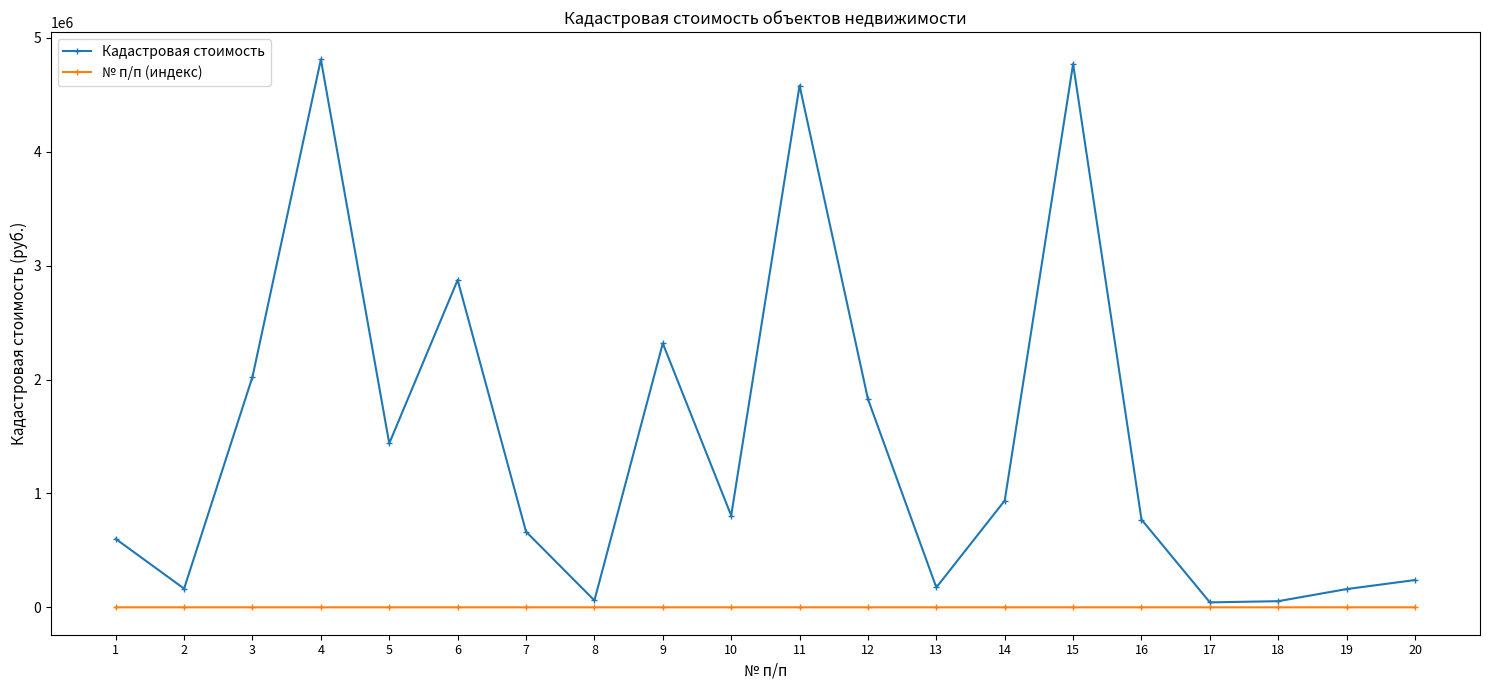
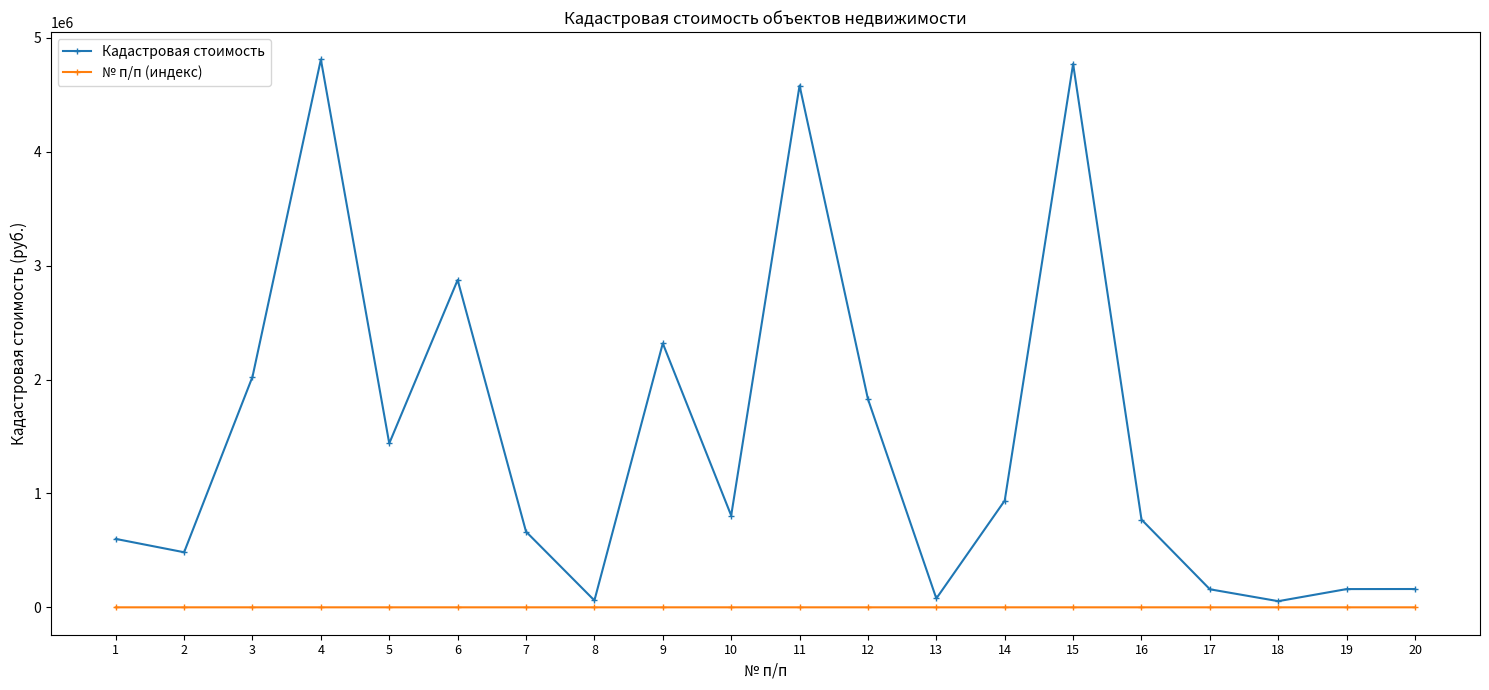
Кадастровая стоимость, 2: 160000 -> 480000
Кадастровая стоимость, 13: 170000 -> 80000
Кадастровая стоимость, 17: 40000 -> 160000
Кадастровая стоимость, 20: 240000 -> 160000
